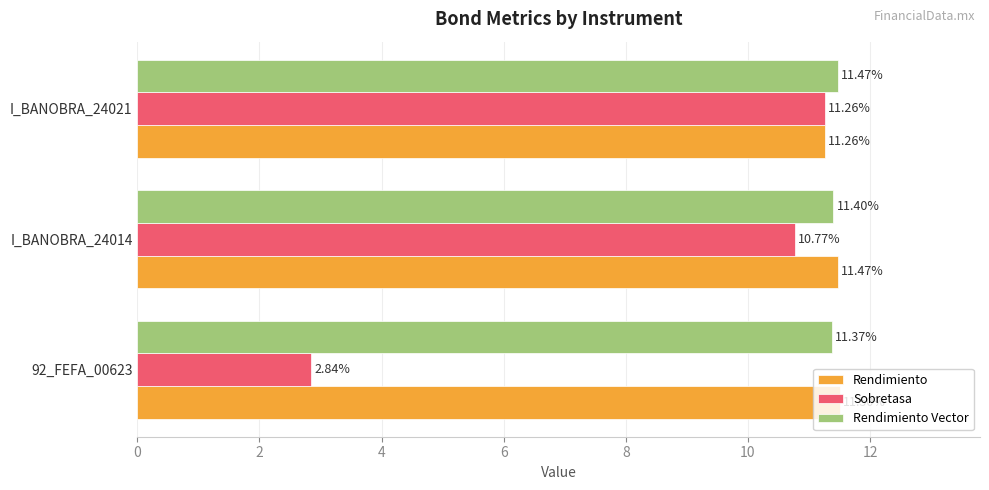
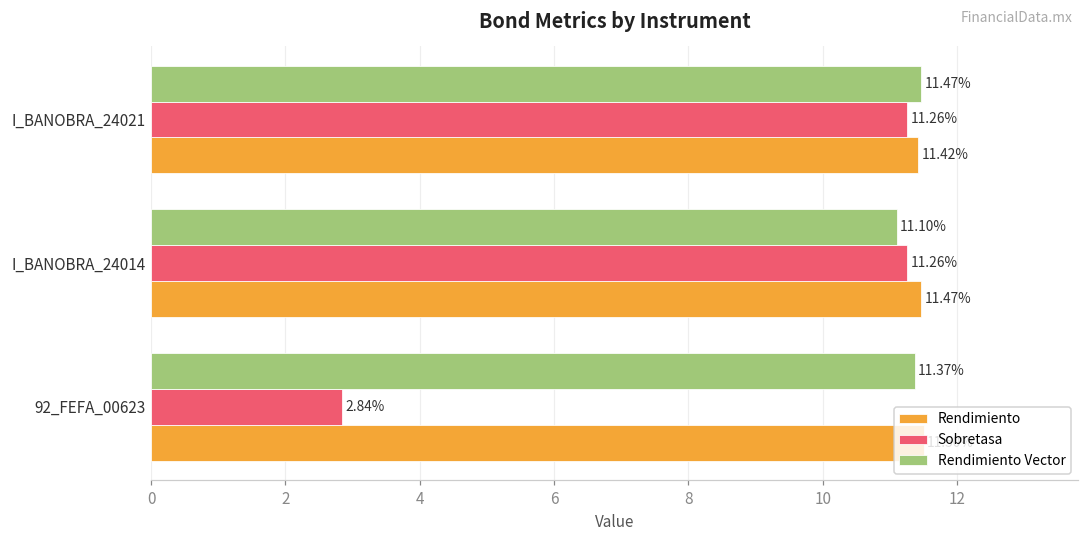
Rendimiento, I_BANOBRA_24021: 11.26% -> 11.42%
Rendimiento Vector, I_BANOBRA_24014: 11.40% -> 11.10%
Sobretasa, I_BANOBRA_24014: 10.77% -> 11.26%
